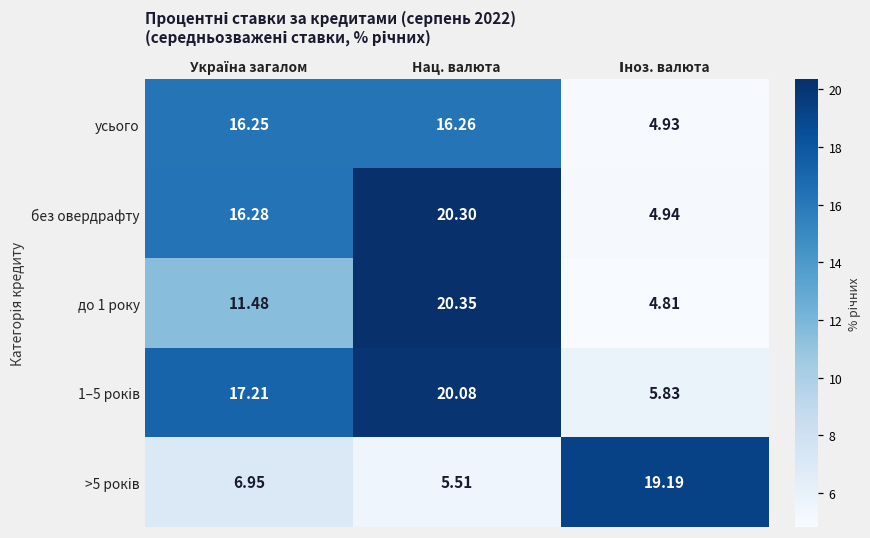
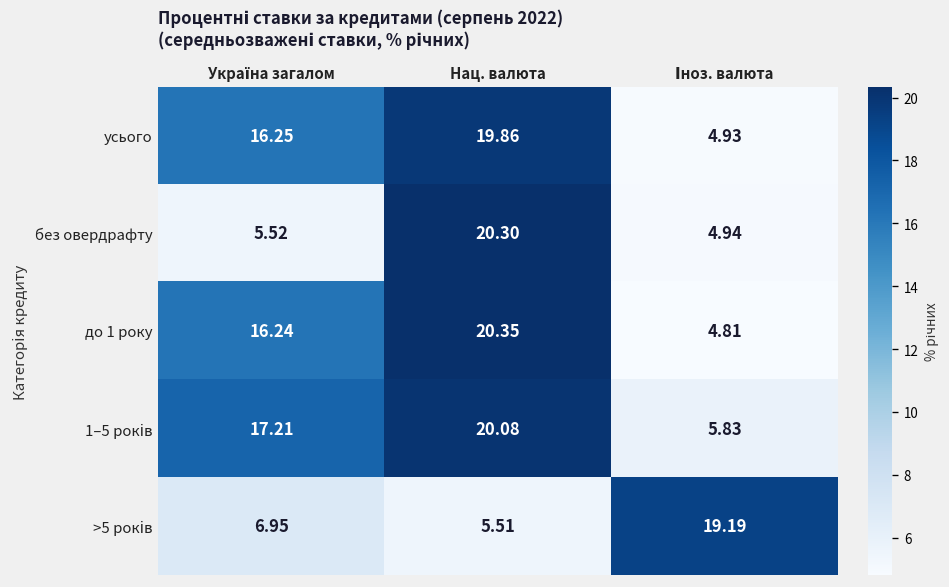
усього, Нац. валюта: 16.26 -> 19.86
без овердрафту, Україна загалом: 16.28 -> 5.52
до 1 року, Україна загалом: 11.48 -> 16.24
